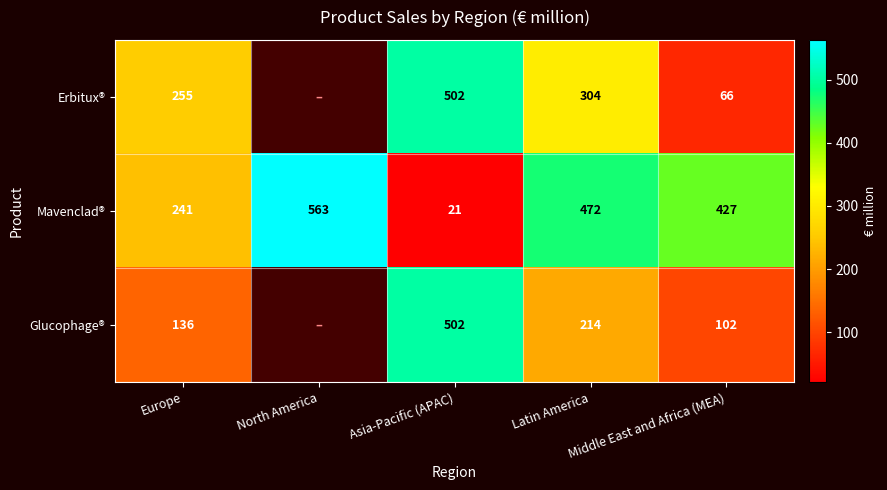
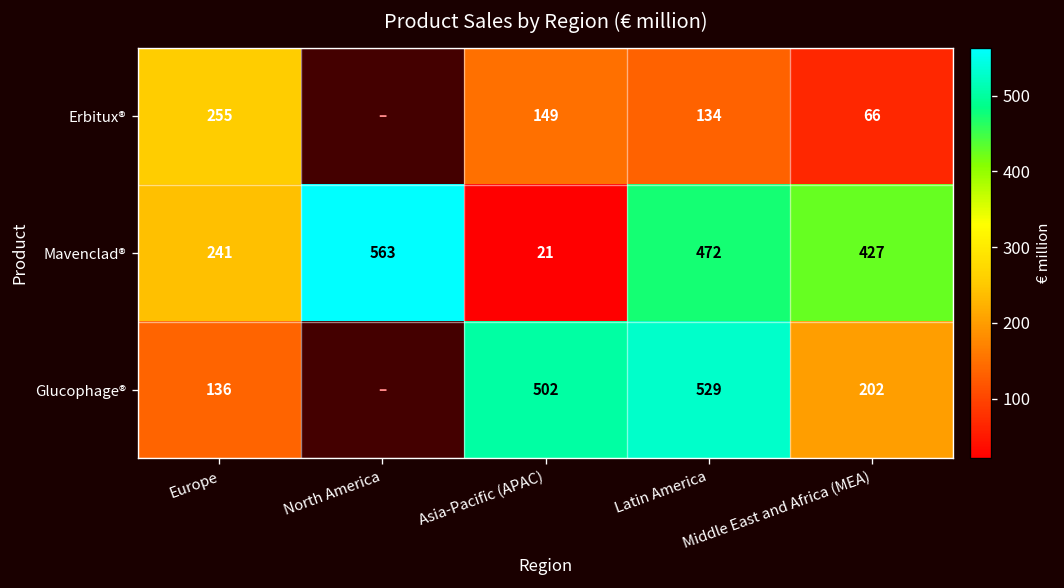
Erbitux®, Asia-Pacific (APAC): 502 -> 149
Erbitux®, Latin America: 304 -> 134
Glucophage®, Latin America: 214 -> 529
Glucophage®, Middle East and Africa (MEA): 102 -> 202
